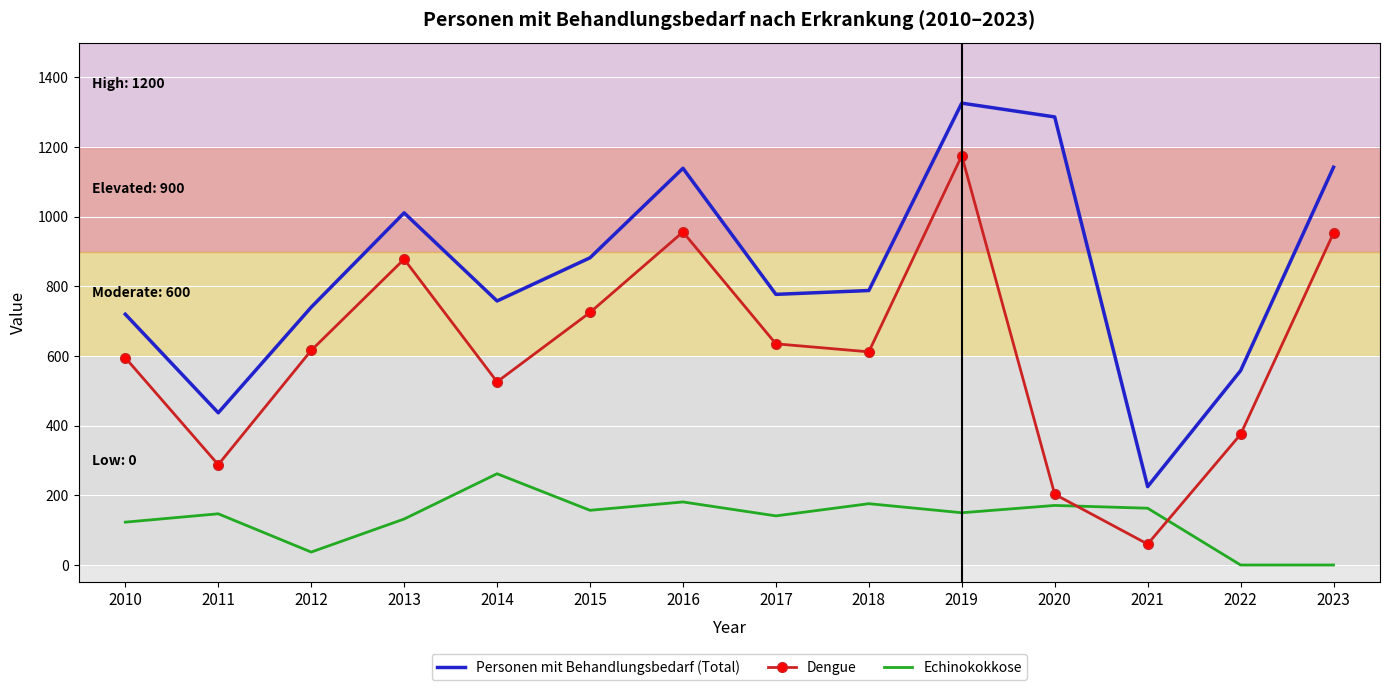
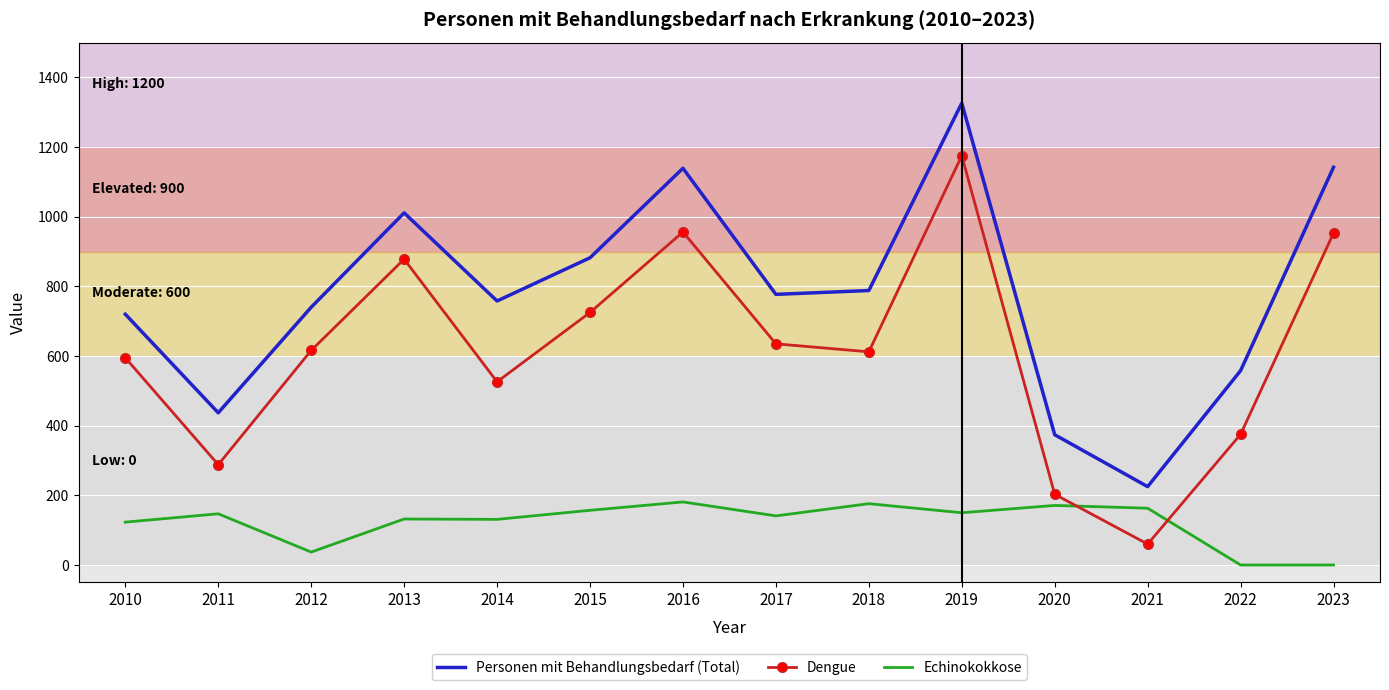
Echinokokkose, 2014: 260 -> 130
Personen mit Behandlungsbedarf (Total), 2020: 1290 -> 370
